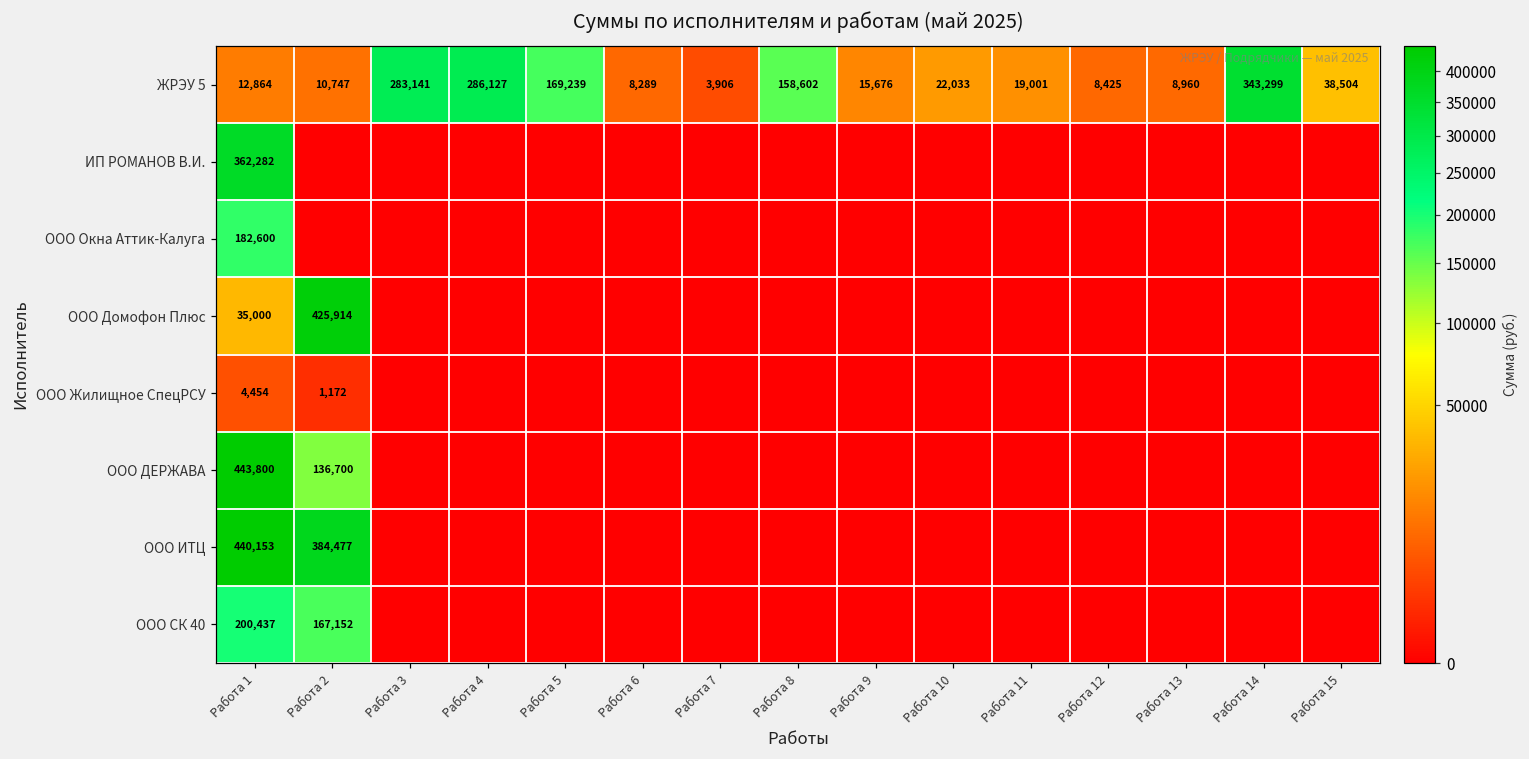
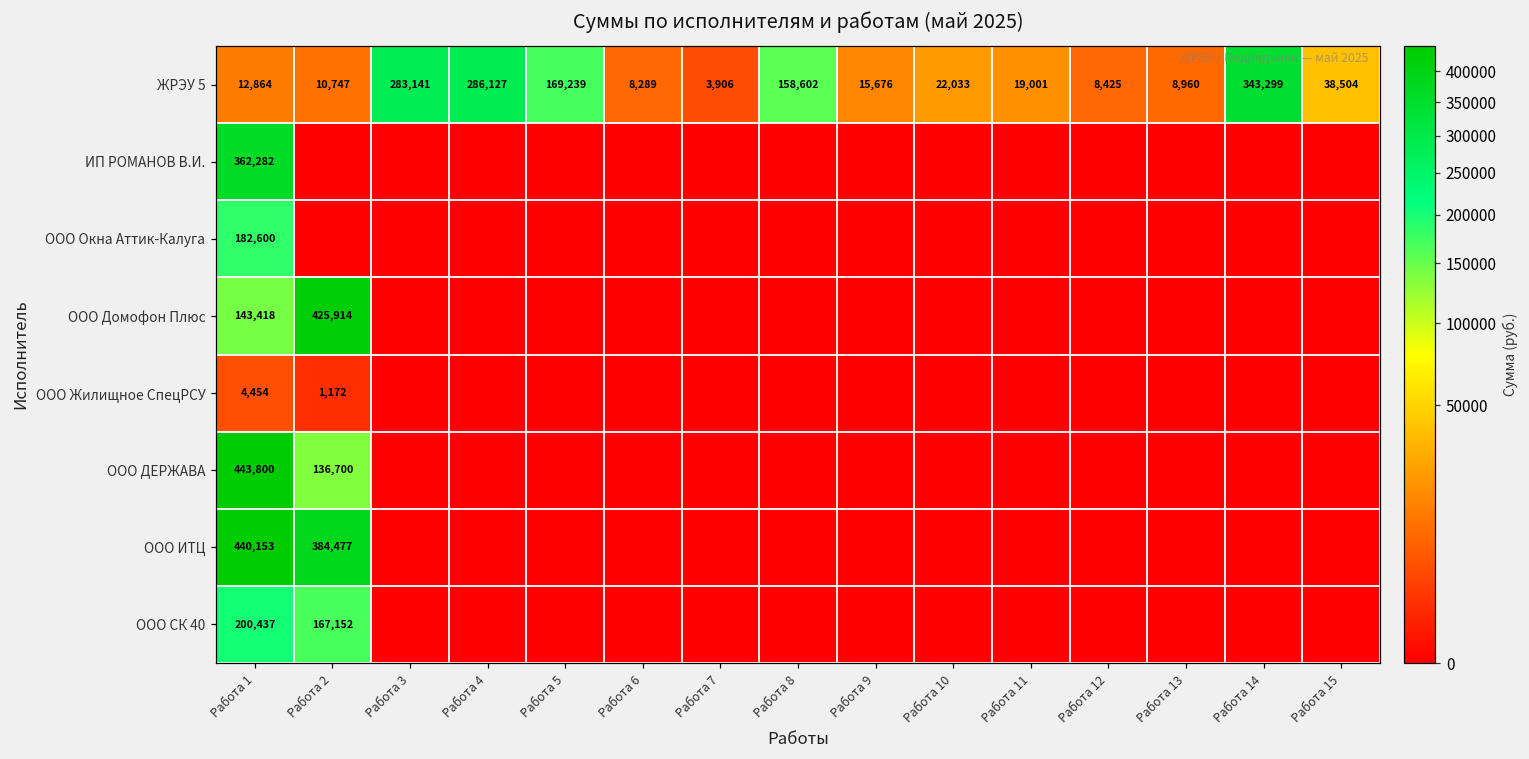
ООО Домофон Плюс, Работа 1: 35,000 -> 143,418
